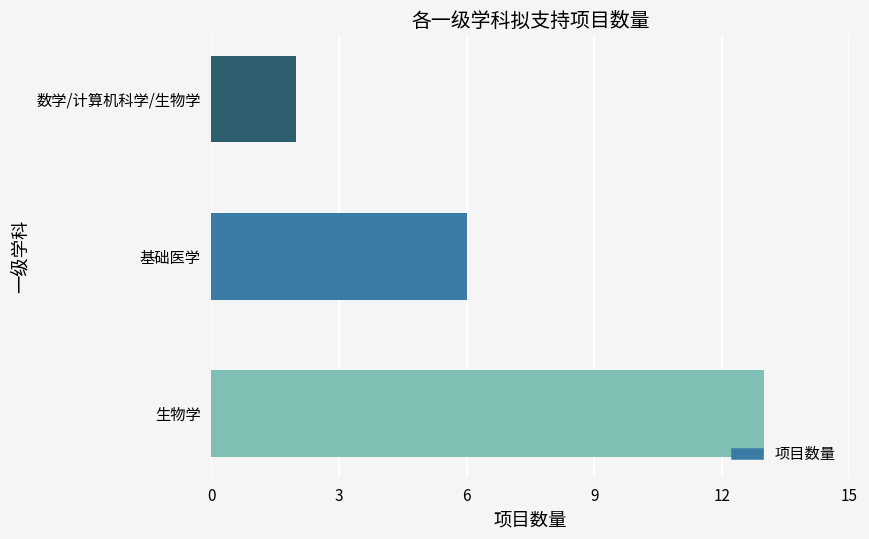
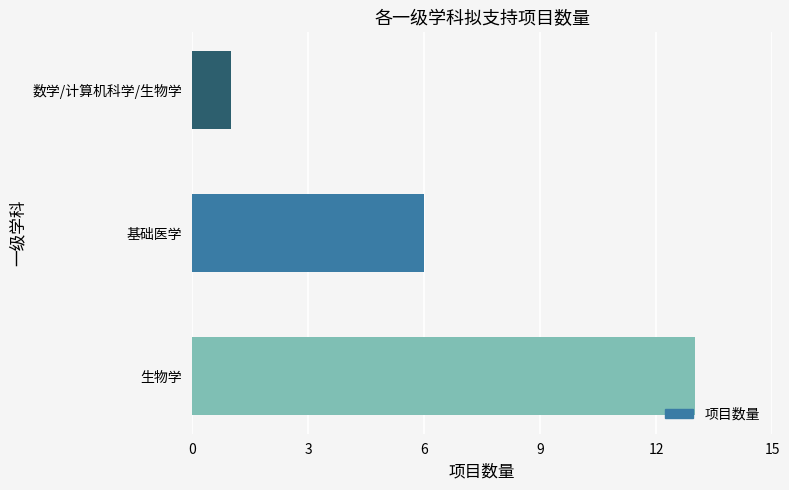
数学/计算机科学/生物学: 2 -> 1
